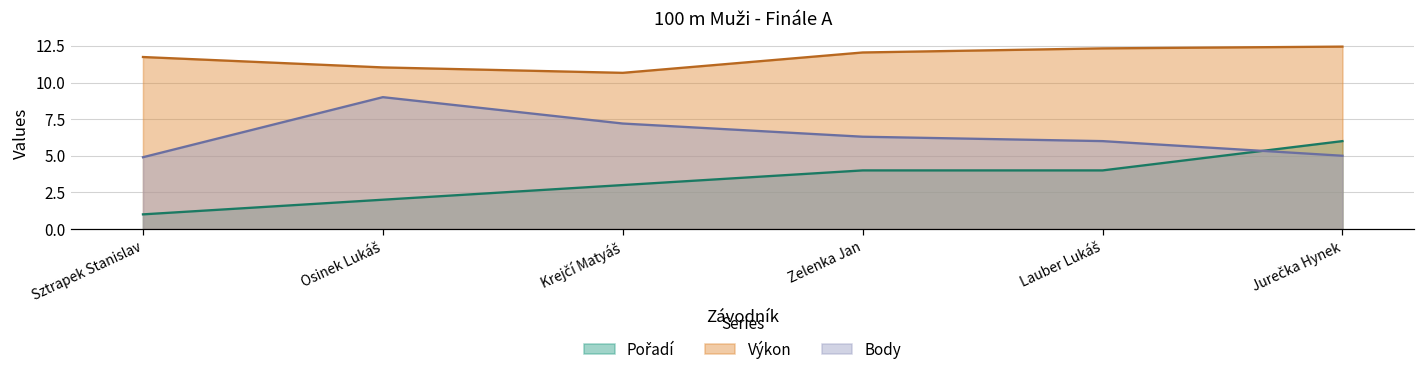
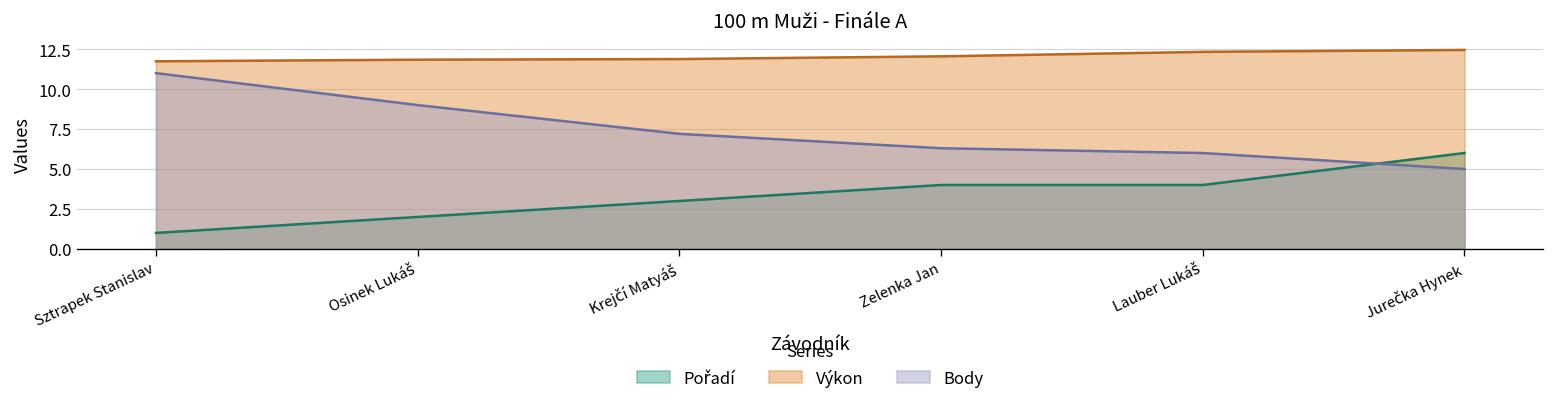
Body, Sztrapek Stanislav: 4.9 -> 11.0
Výkon, Osinek Lukáš: 11.0 -> 11.8
Výkon, Krejčí Matyáš: 10.7 -> 11.9
